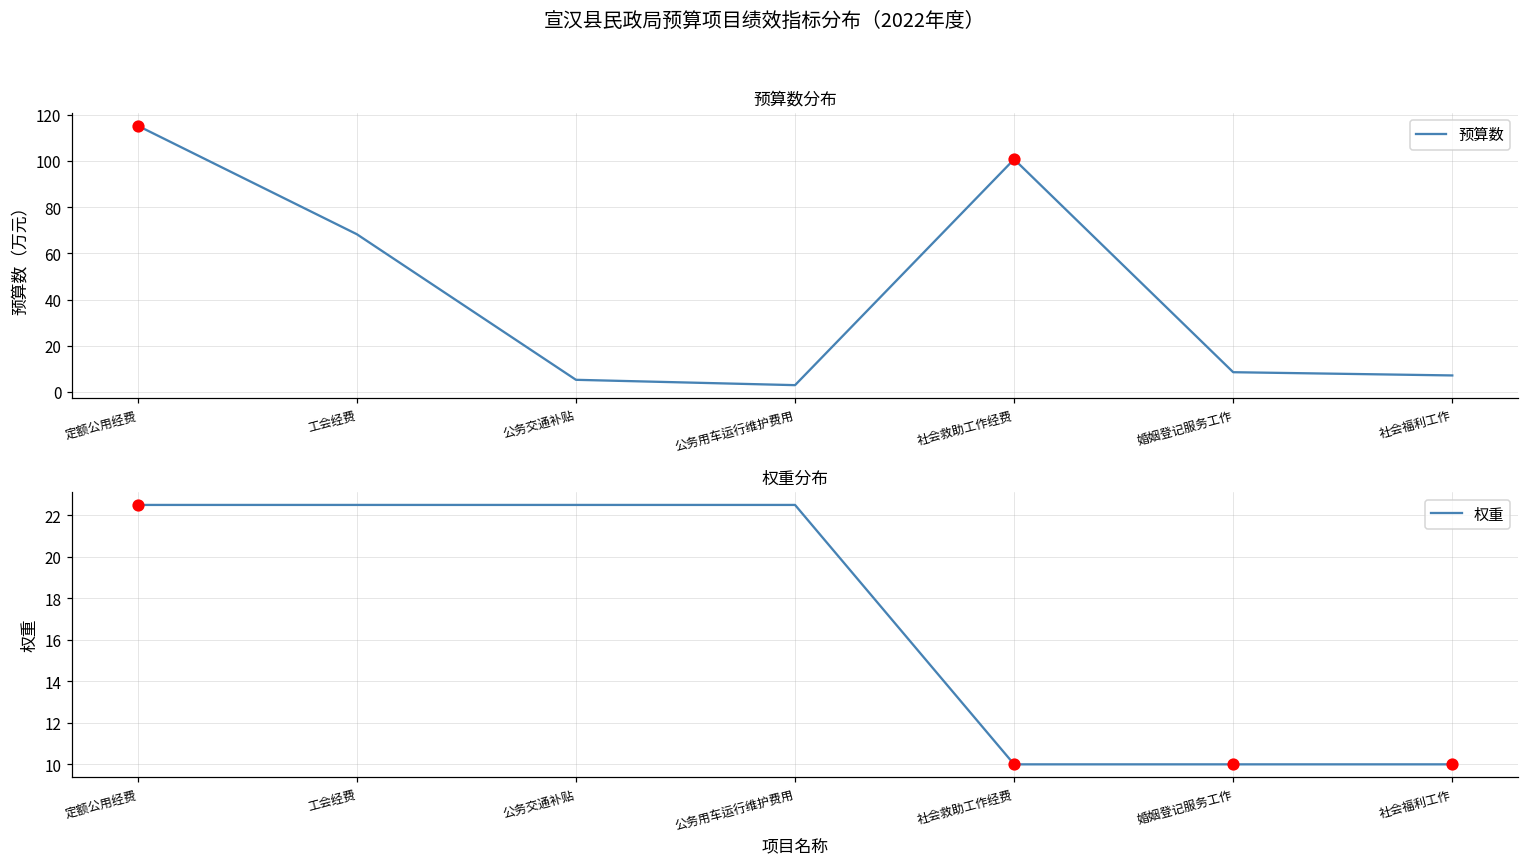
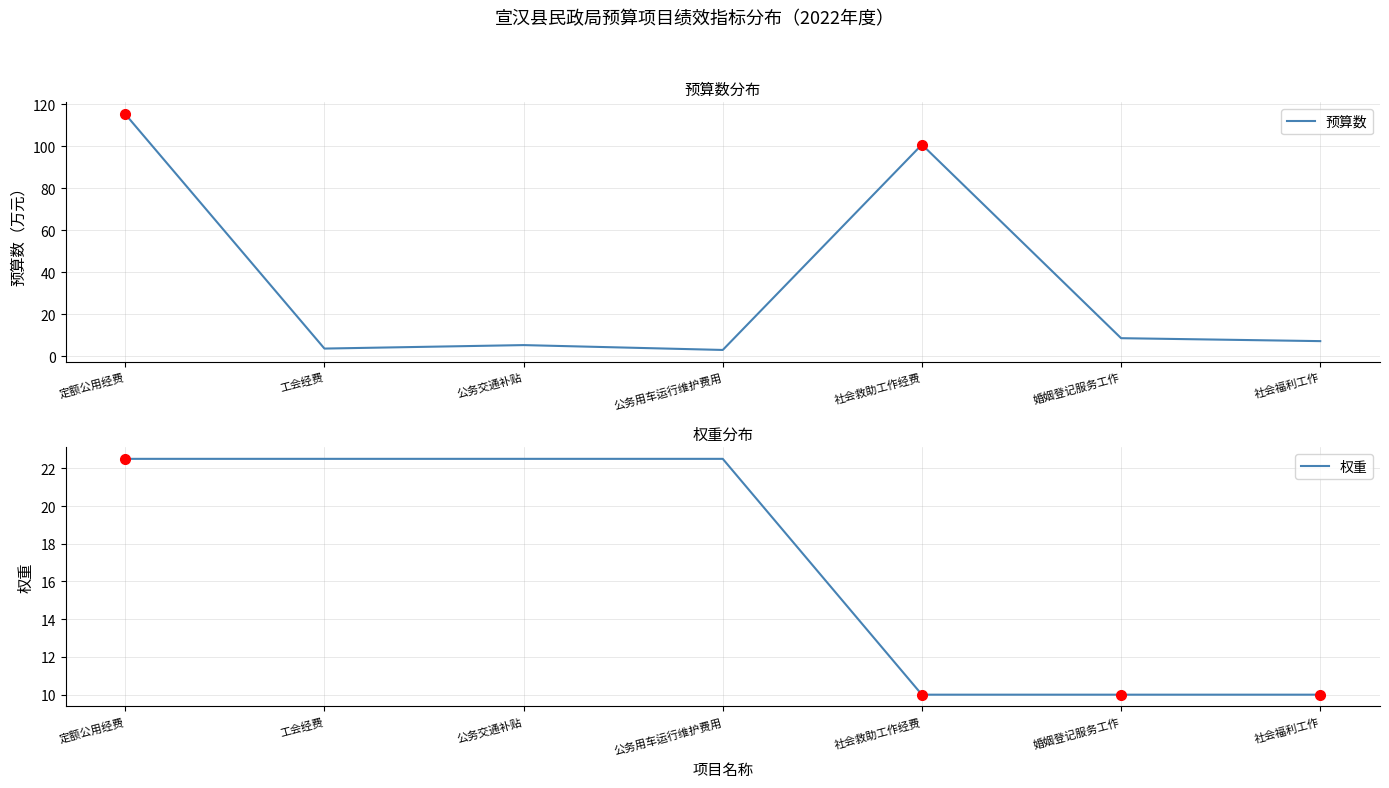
预算数分布, 预算数, 工会经费: 68 -> 4
